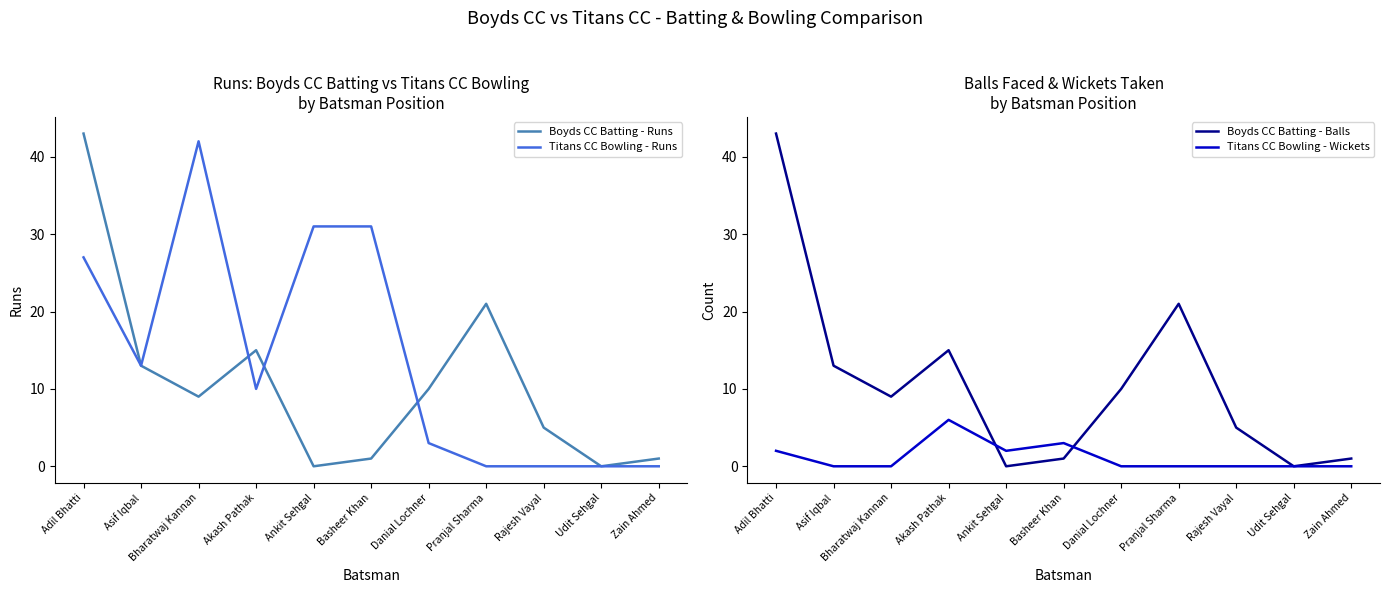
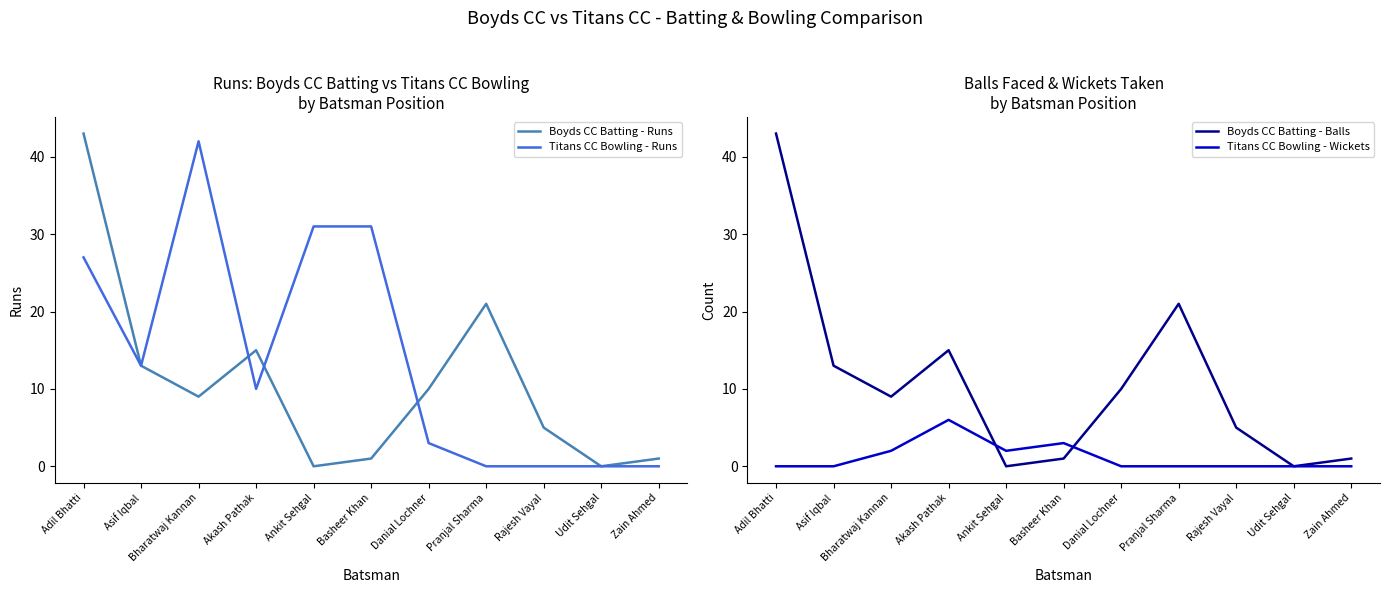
Balls Faced & Wickets Taken by Batsman Position, Titans CC Bowling - Wickets, Adil Bhatti: 2 -> 0
Balls Faced & Wickets Taken by Batsman Position, Titans CC Bowling - Wickets, Bharatwaj Kannan: 0 -> 2
